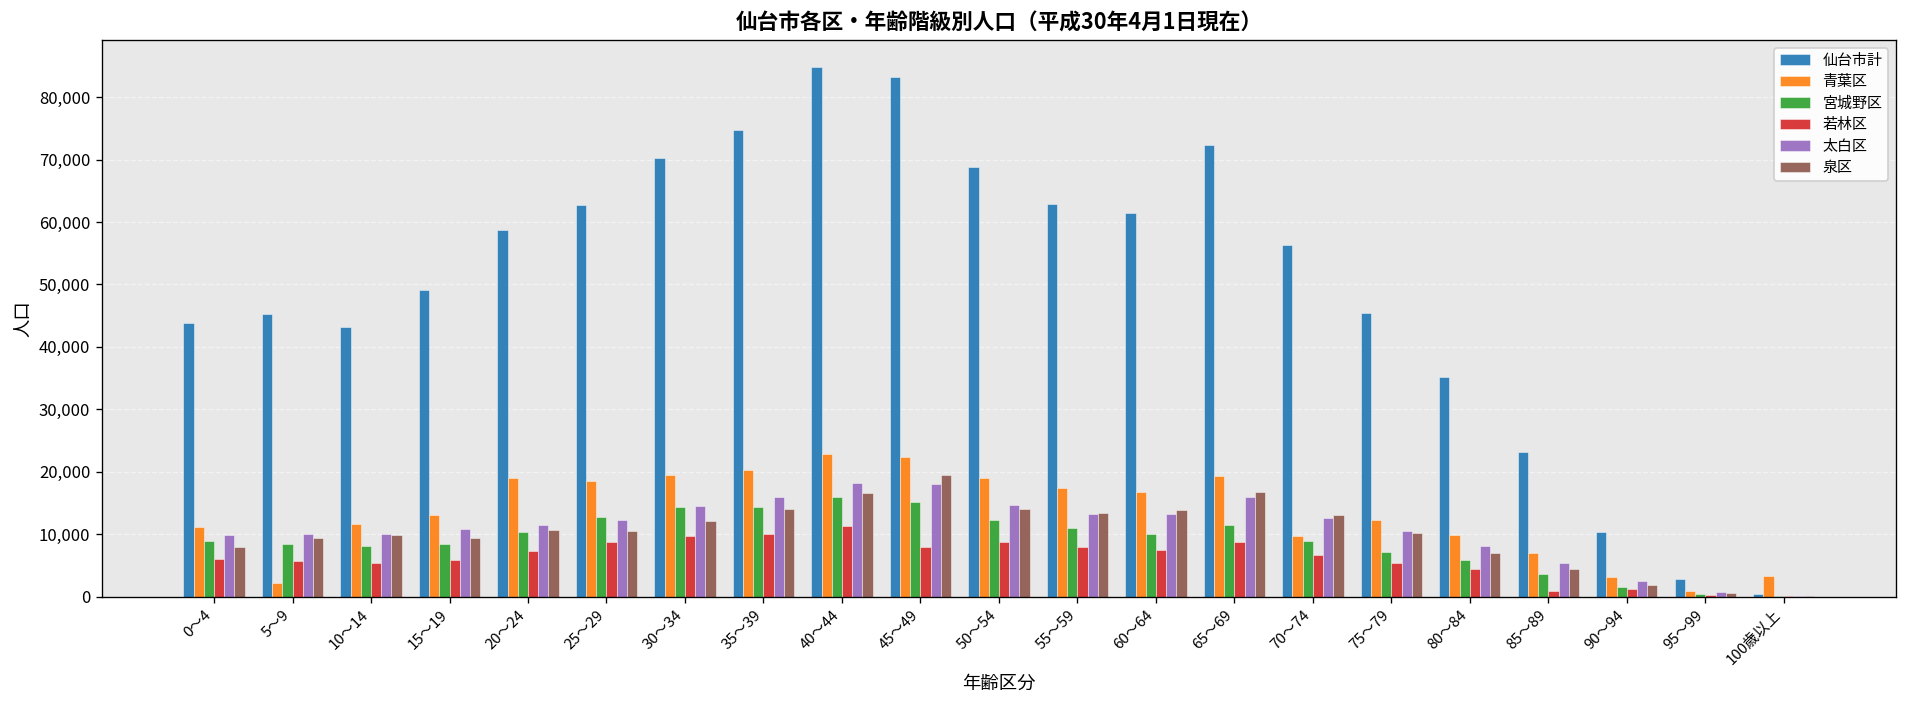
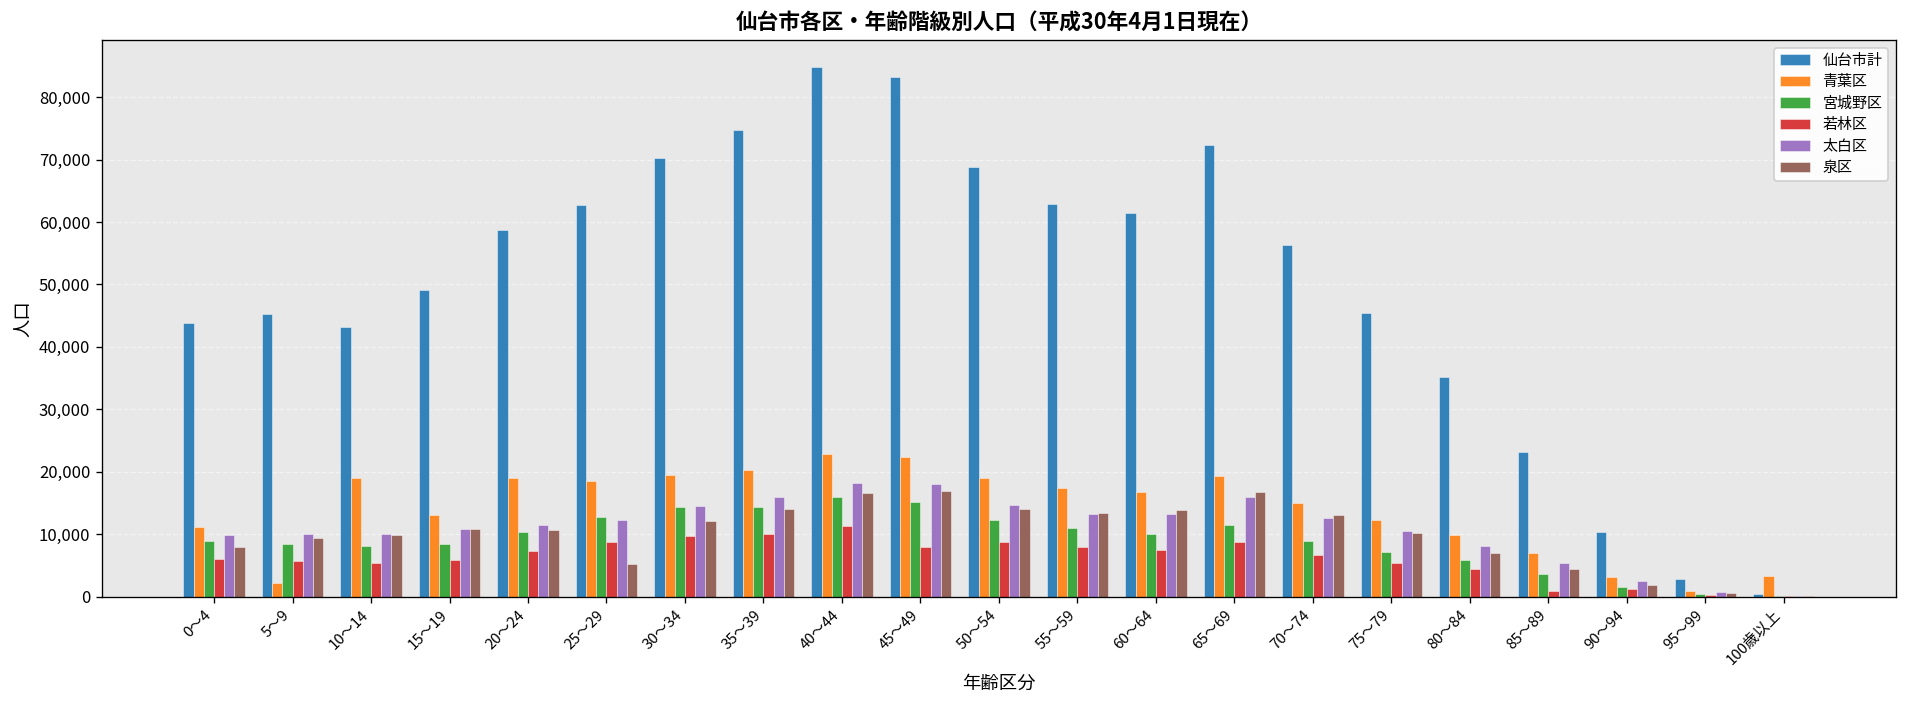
青葉区, 10～14: 12,000 -> 19,000
泉区, 15～19: 9,000 -> 11,000
泉区, 25～29: 11,000 -> 5,000
泉区, 45～49: 19,000 -> 17,000
青葉区, 70～74: 10,000 -> 15,000
